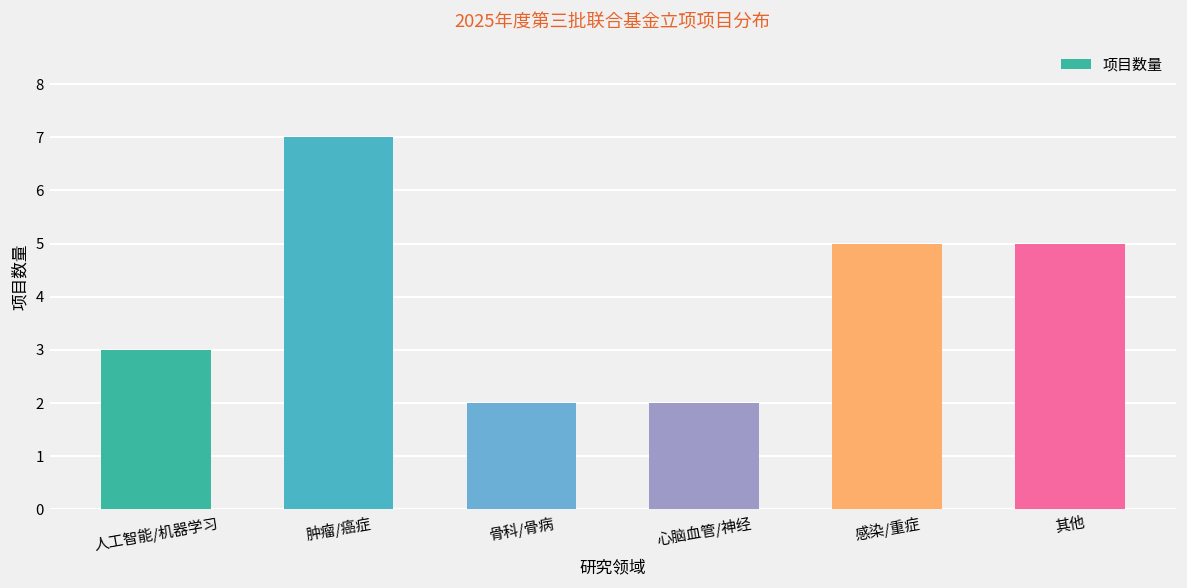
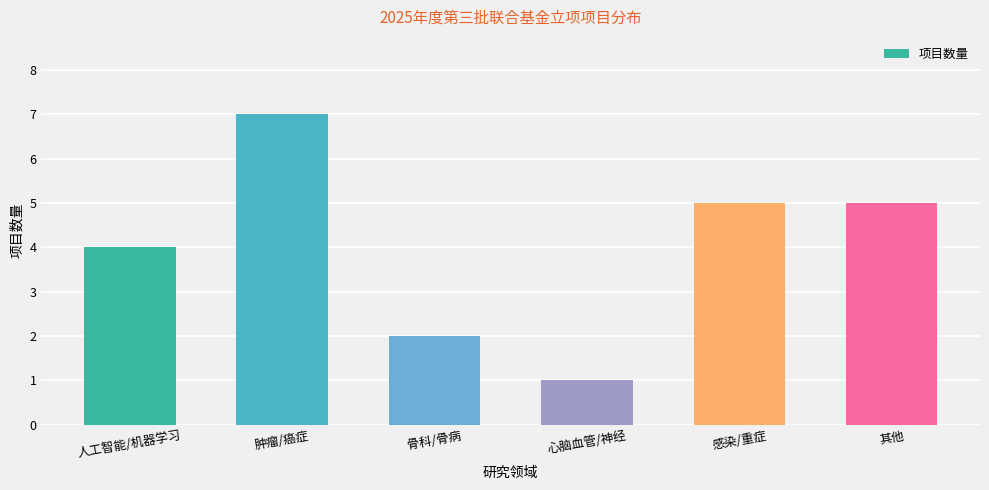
人工智能/机器学习: 3 -> 4
心脑血管/神经: 2 -> 1
